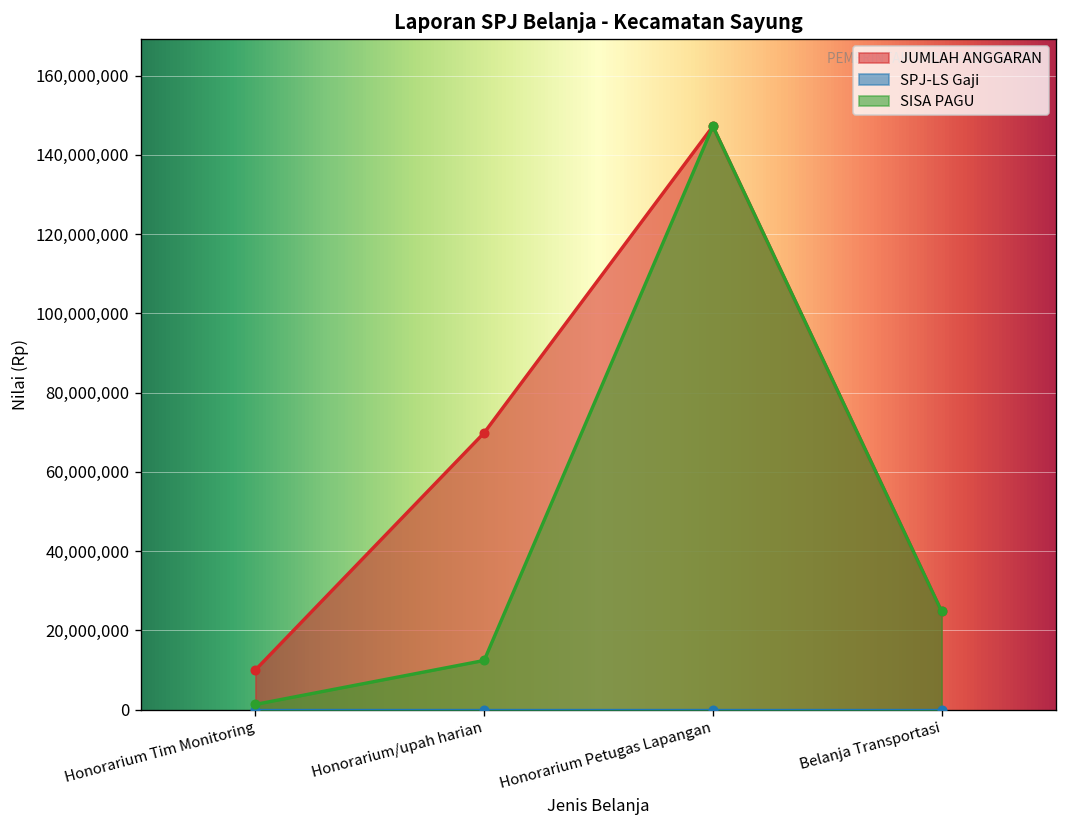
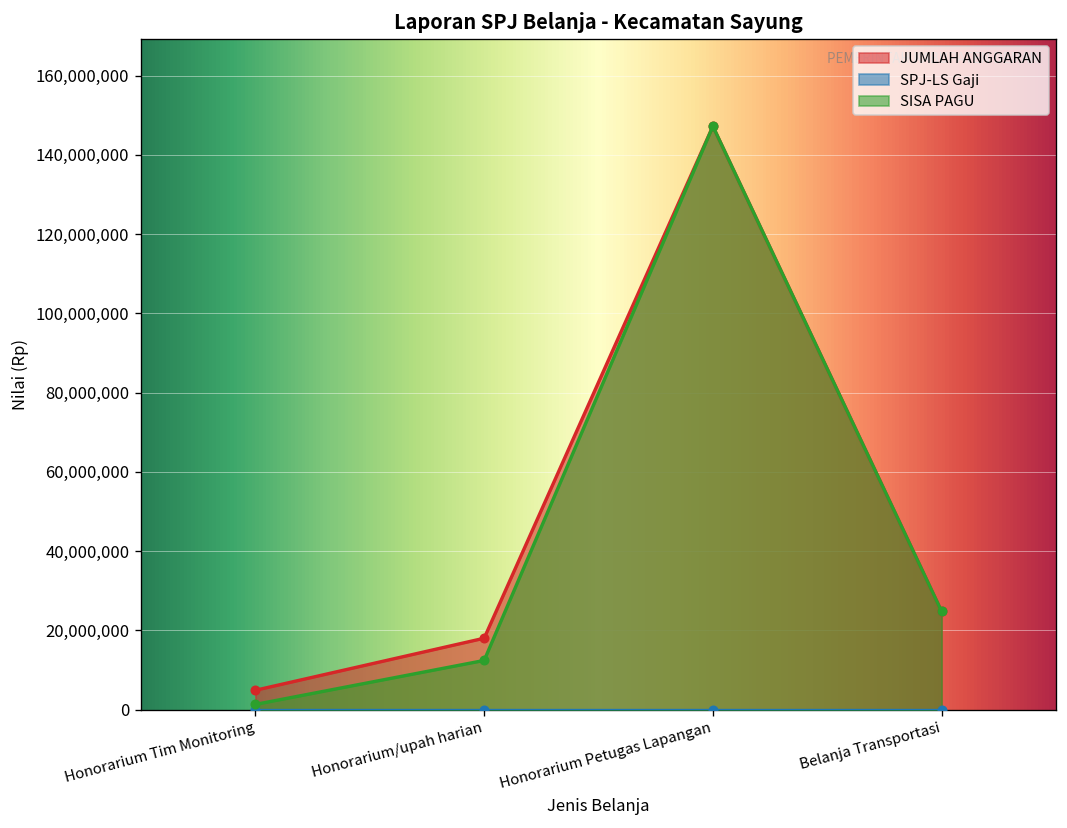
JUMLAH ANGGARAN, Honorarium Tim Monitoring: 10,000,000 -> 5,000,000
JUMLAH ANGGARAN, Honorarium/upah harian: 70,000,000 -> 18,000,000
